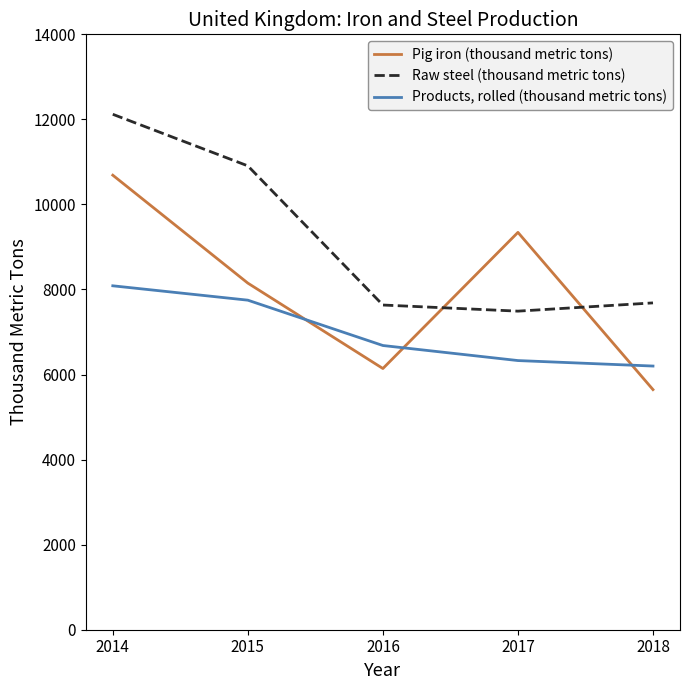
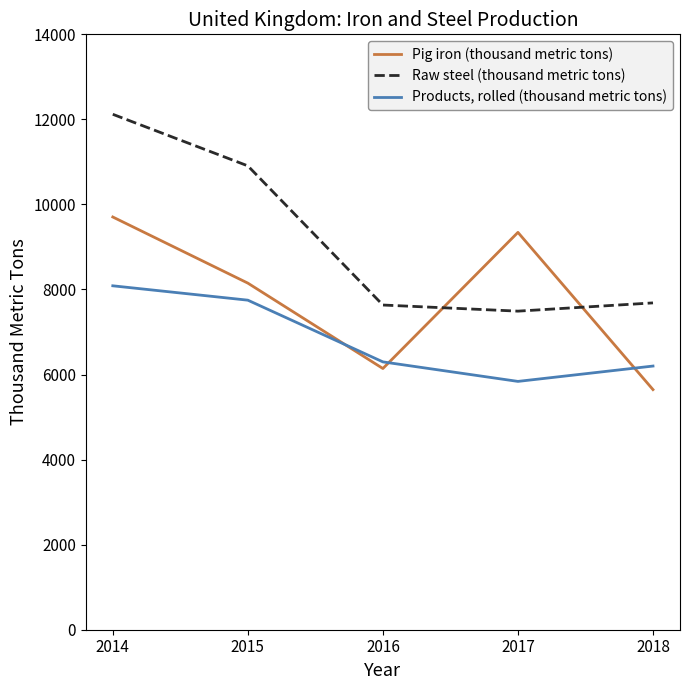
Pig iron (thousand metric tons), 2014: 10700 -> 9700
Products, rolled (thousand metric tons), 2016: 6700 -> 6300
Products, rolled (thousand metric tons), 2017: 6300 -> 5800
